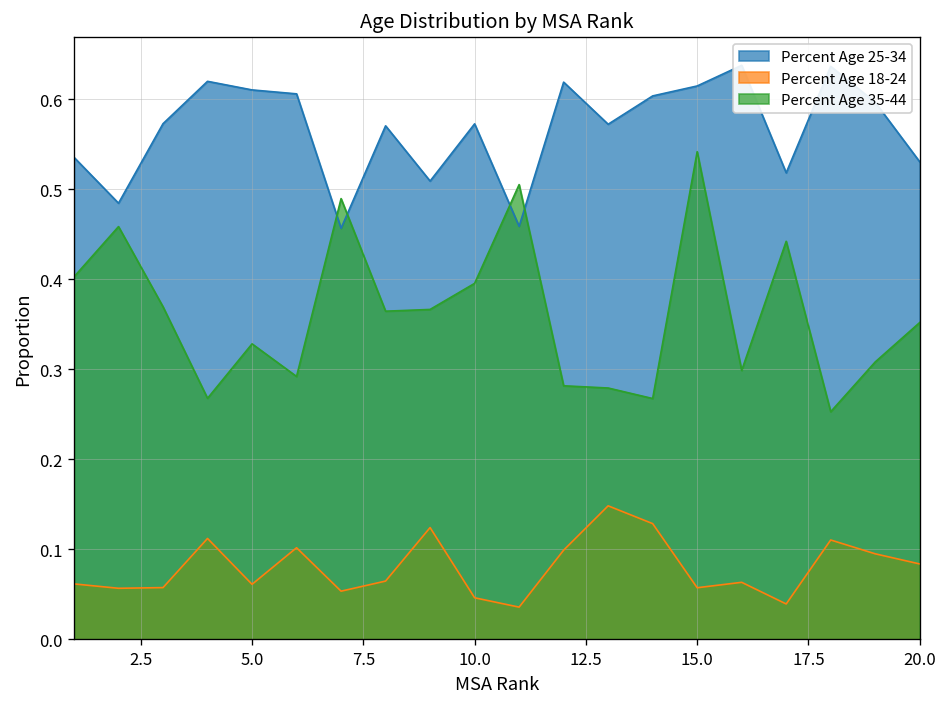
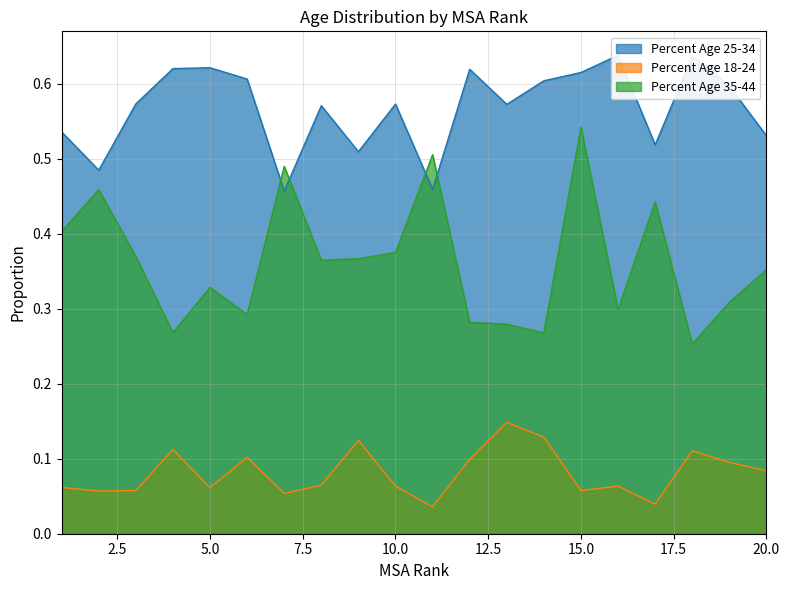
Percent Age 25-34, 5.0: 0.61 -> 0.62
Percent Age 18-24, 10.0: 0.05 -> 0.06
Percent Age 35-44, 10.0: 0.40 -> 0.37
